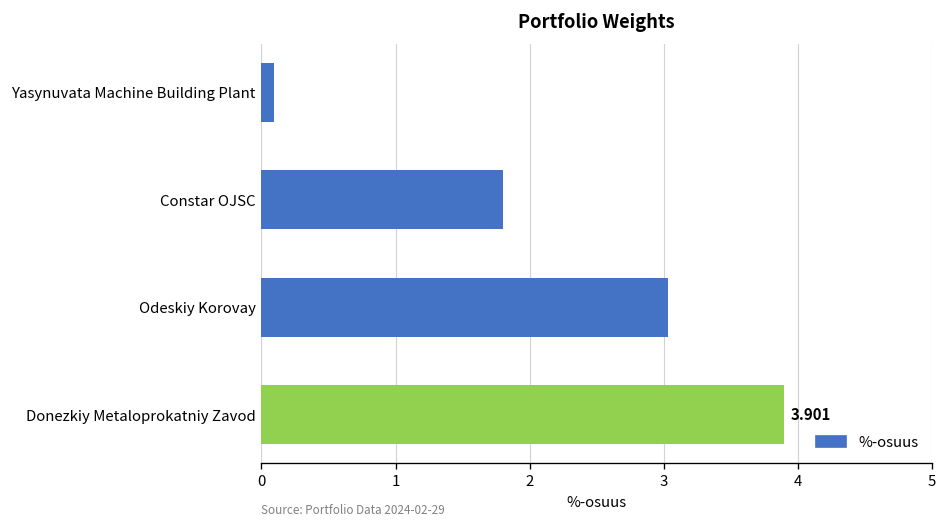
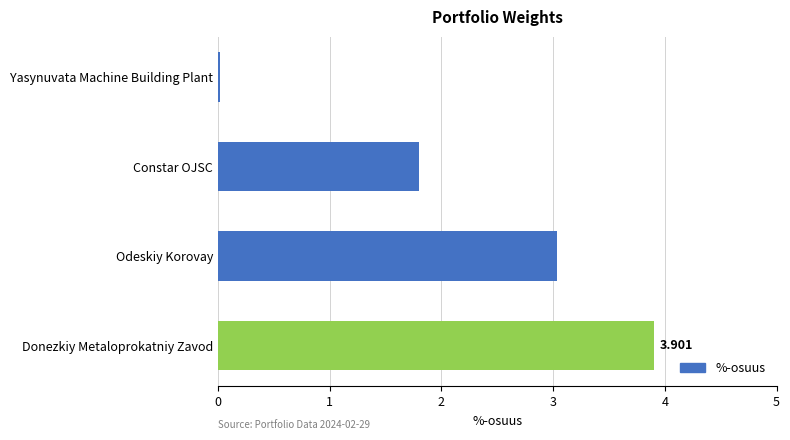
Yasynuvata Machine Building Plant: 0.09 -> 0.02
